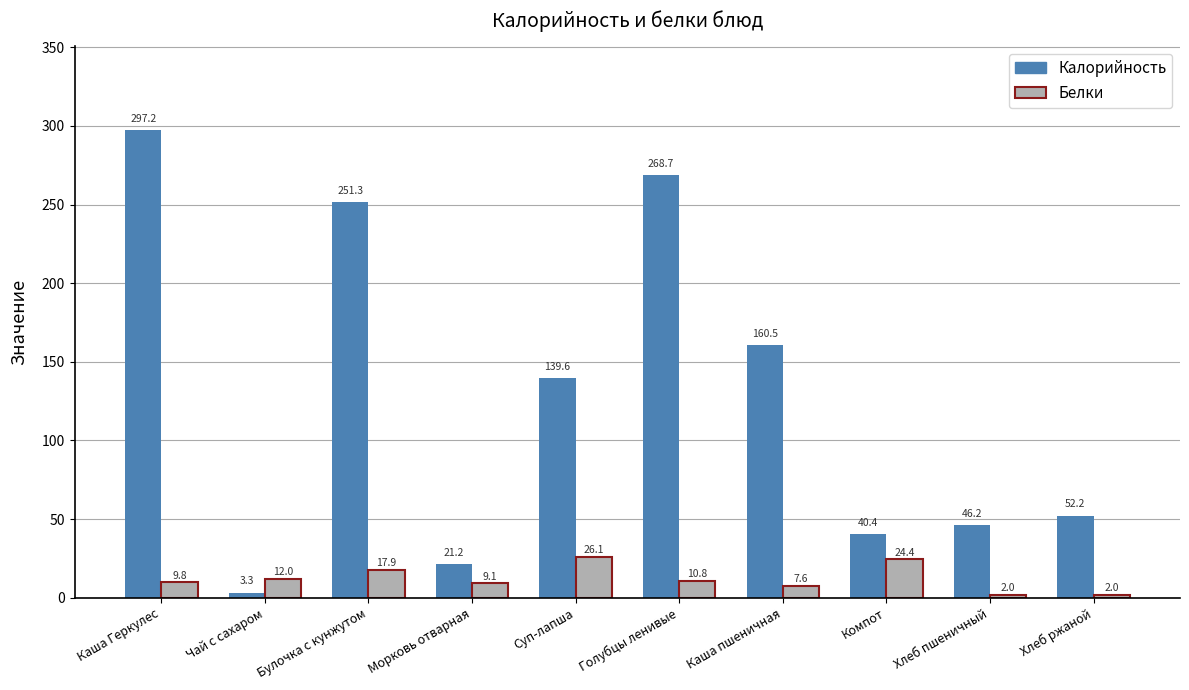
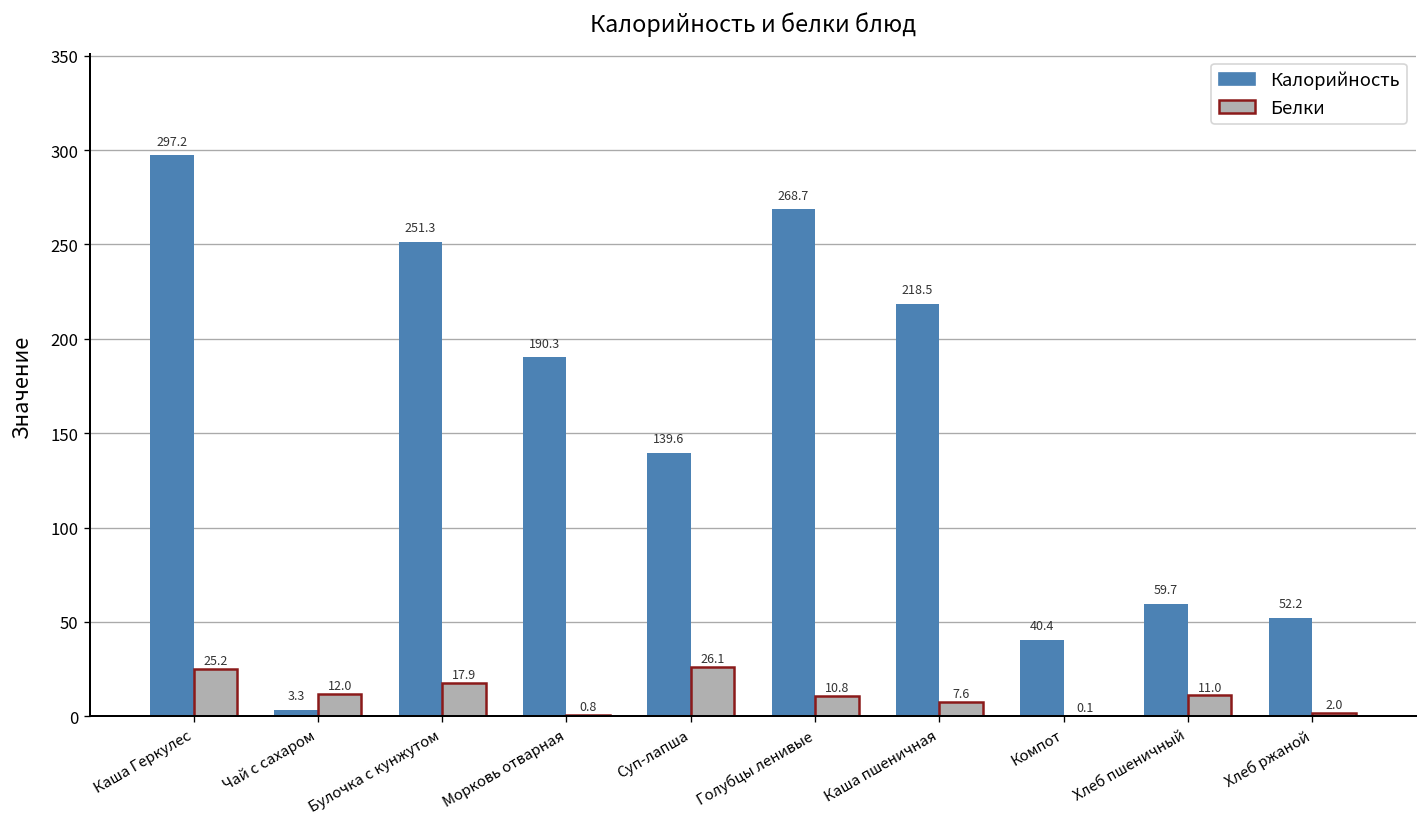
Белки, Каша Геркулес: 9.8 -> 25.2
Калорийность, Морковь отварная: 21.2 -> 190.3
Белки, Морковь отварная: 9.1 -> 0.8
Калорийность, Каша пшеничная: 160.5 -> 218.5
Белки, Компот: 24.4 -> 0.1
Калорийность, Хлеб пшеничный: 46.2 -> 59.7
Белки, Хлеб пшеничный: 2.0 -> 11.0
